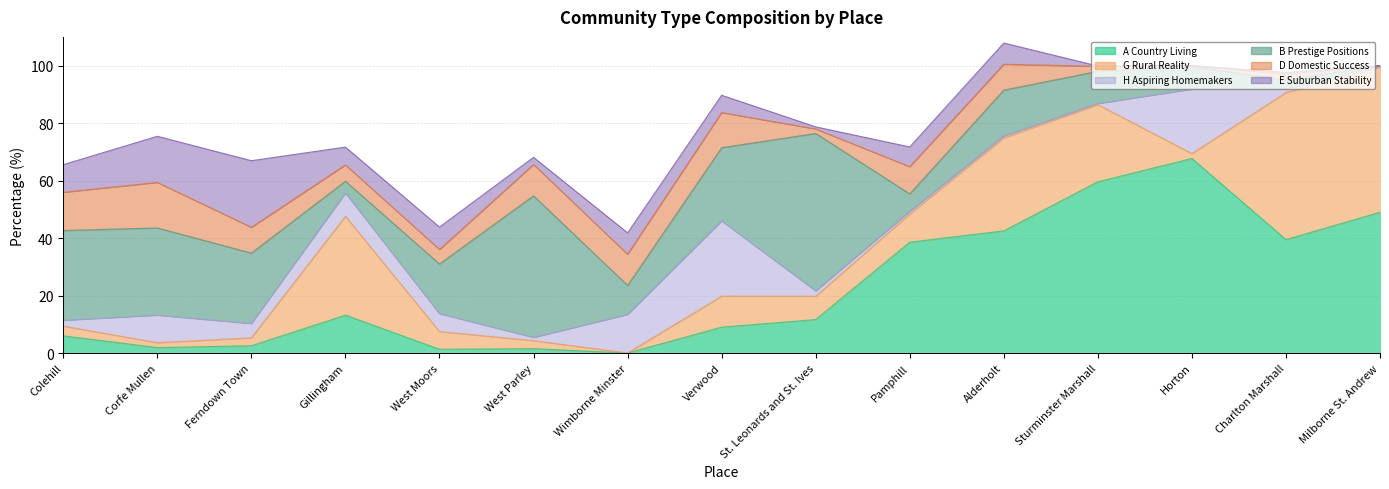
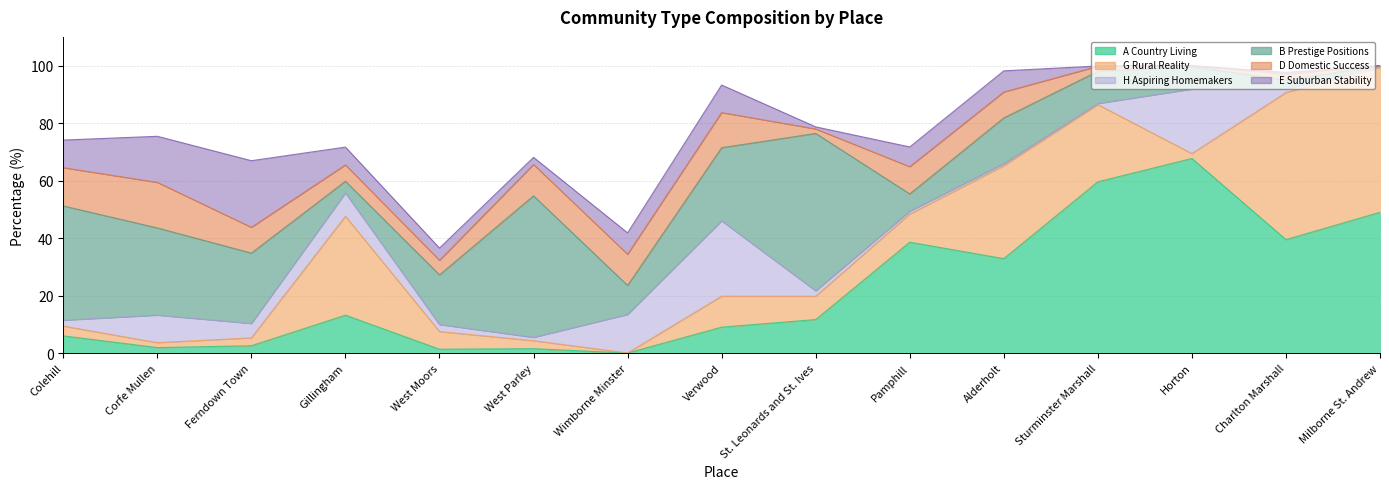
B Prestige Positions, Colehill: 31 -> 40
H Aspiring Homemakers, West Moors: 6 -> 2
E Suburban Stability, West Moors: 8 -> 4
E Suburban Stability, Verwood: 6 -> 10
A Country Living, Alderholt: 43 -> 33
